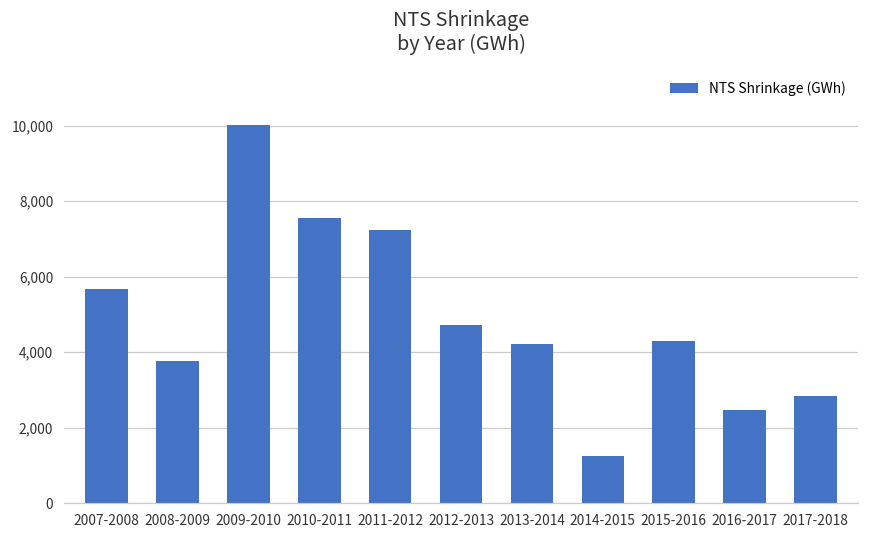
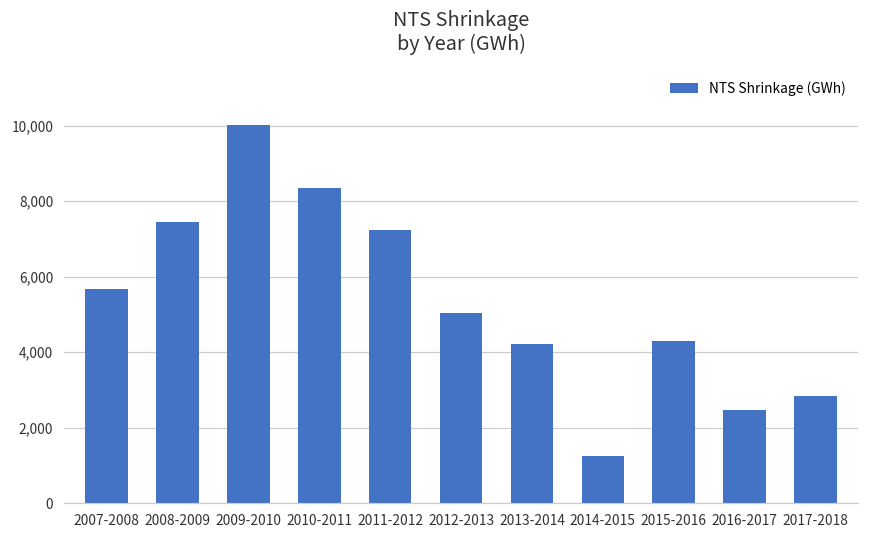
2008-2009: 3,800 -> 7,400
2010-2011: 7,600 -> 8,400
2012-2013: 4,700 -> 5,000
